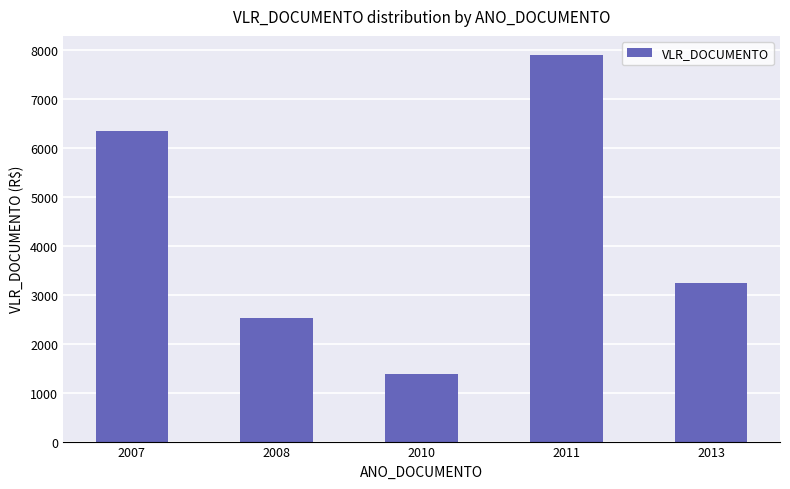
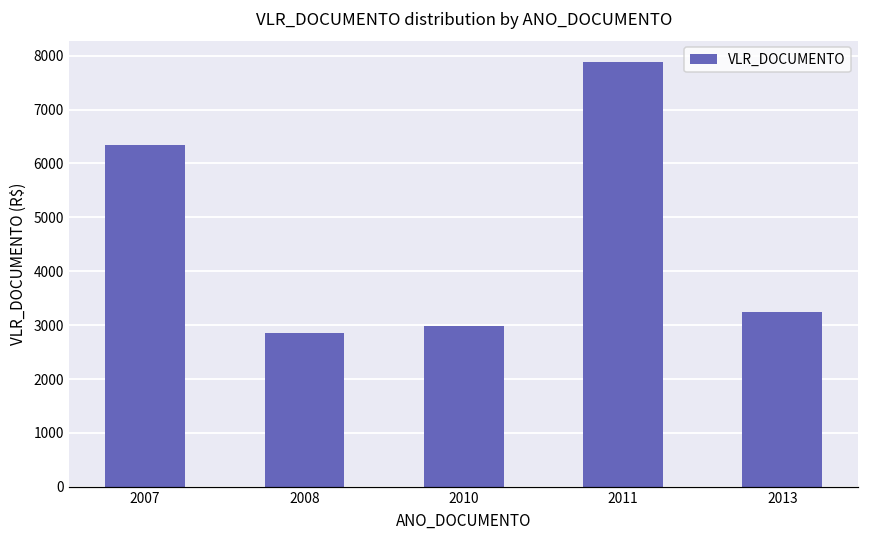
2008: 2500 -> 2900
2010: 1400 -> 3000
